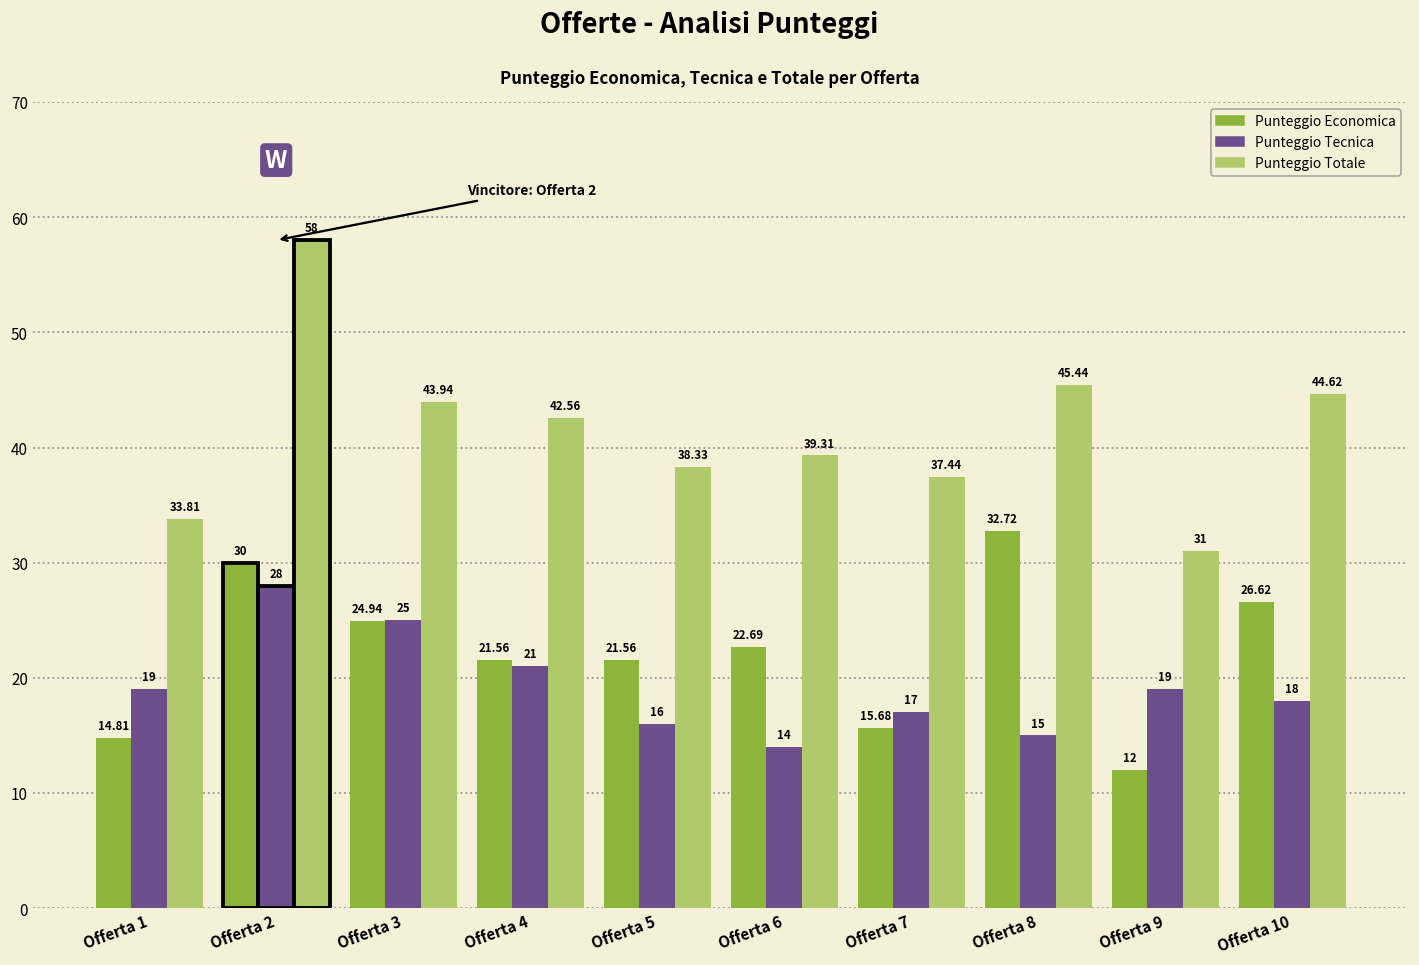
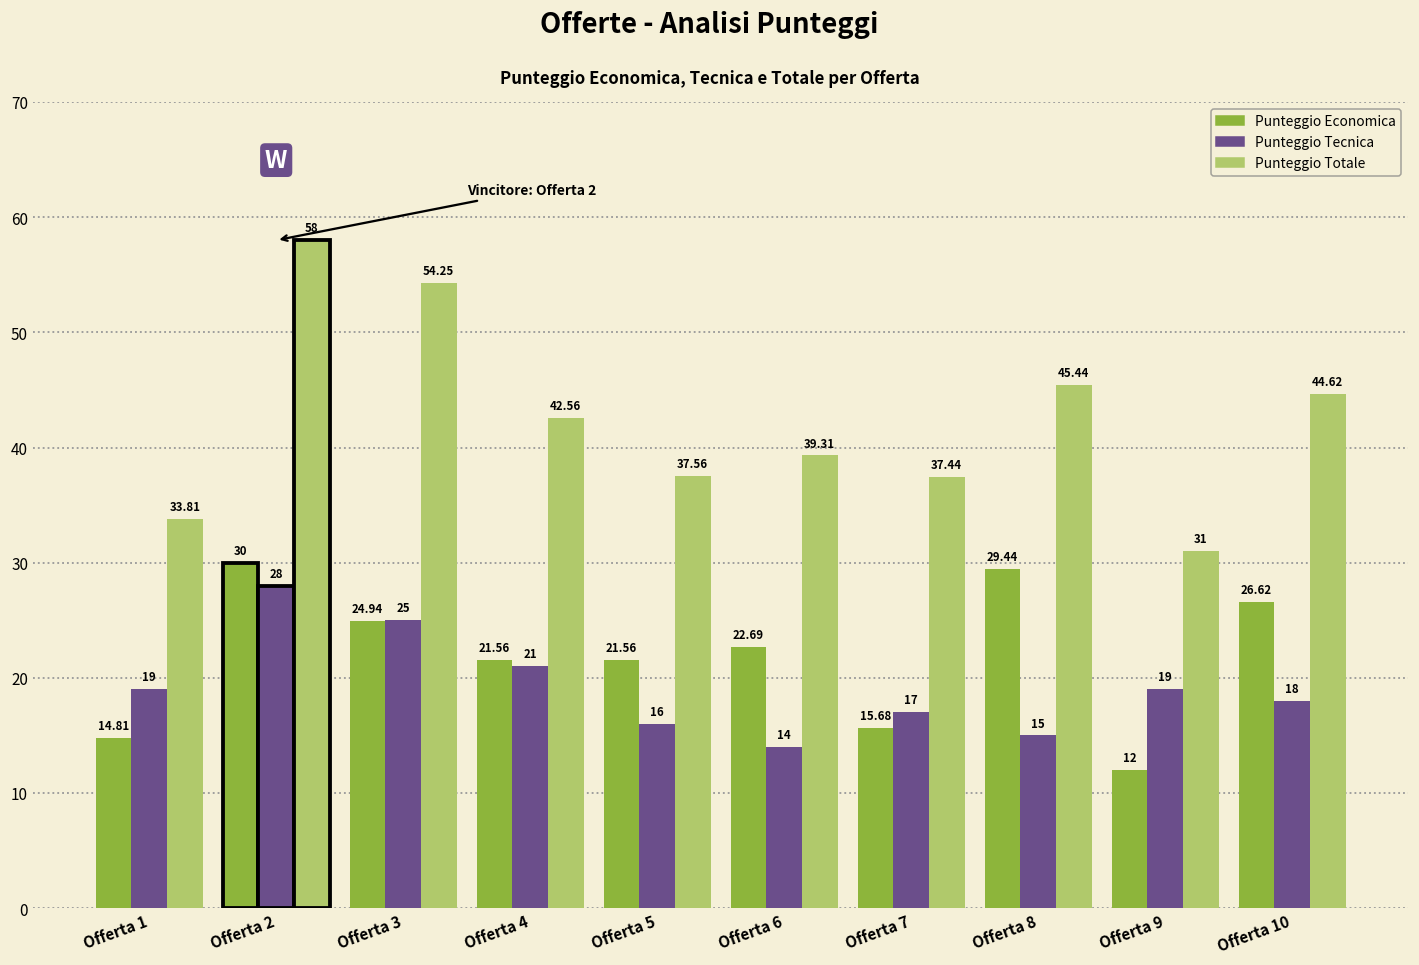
Punteggio Totale, Offerta 3: 43.94 -> 54.25
Punteggio Totale, Offerta 5: 38.33 -> 37.56
Punteggio Economica, Offerta 8: 32.72 -> 29.44
